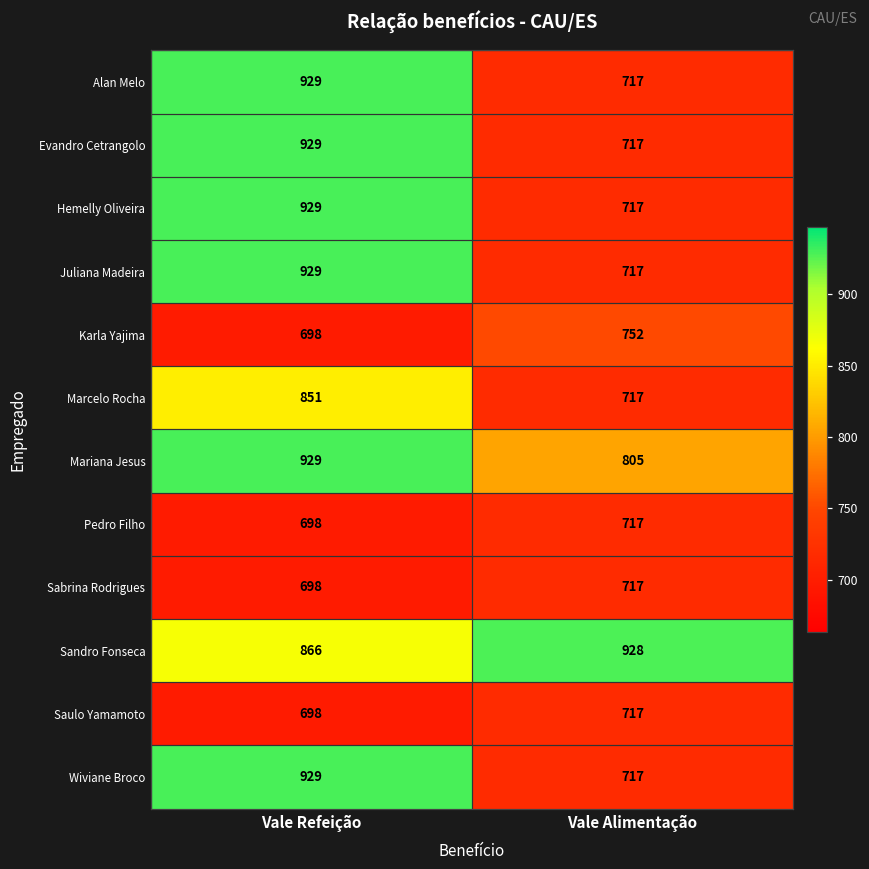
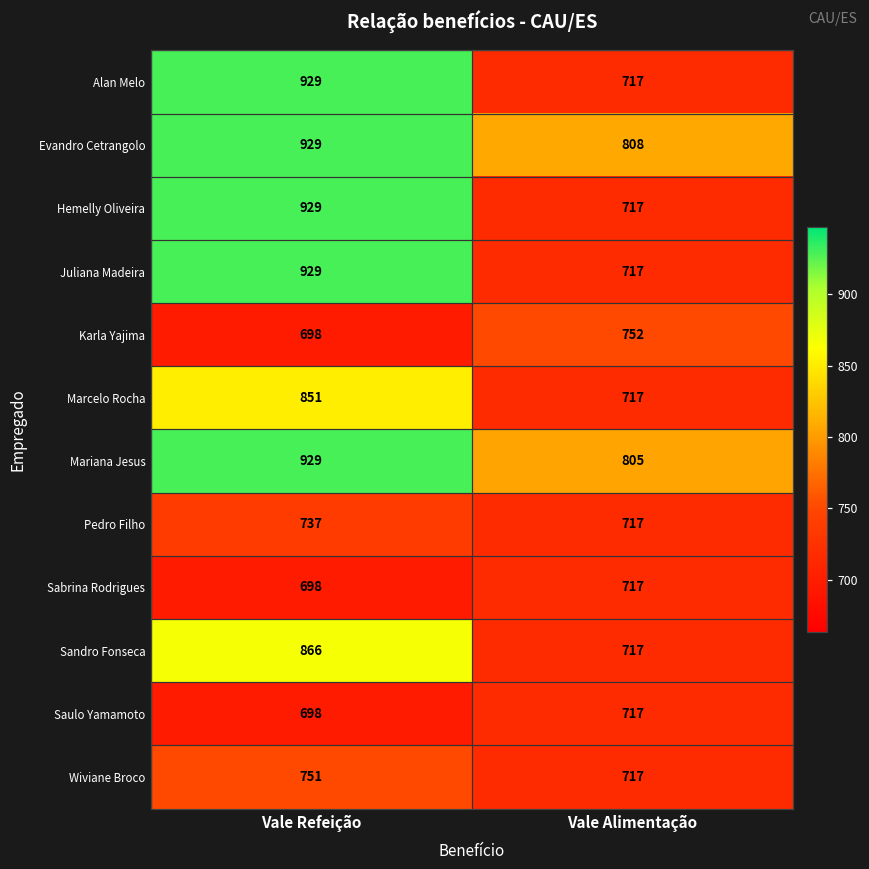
Evandro Cetrangolo, Vale Alimentação: 717 -> 808
Pedro Filho, Vale Refeição: 698 -> 737
Sandro Fonseca, Vale Alimentação: 928 -> 717
Wiviane Broco, Vale Refeição: 929 -> 751
